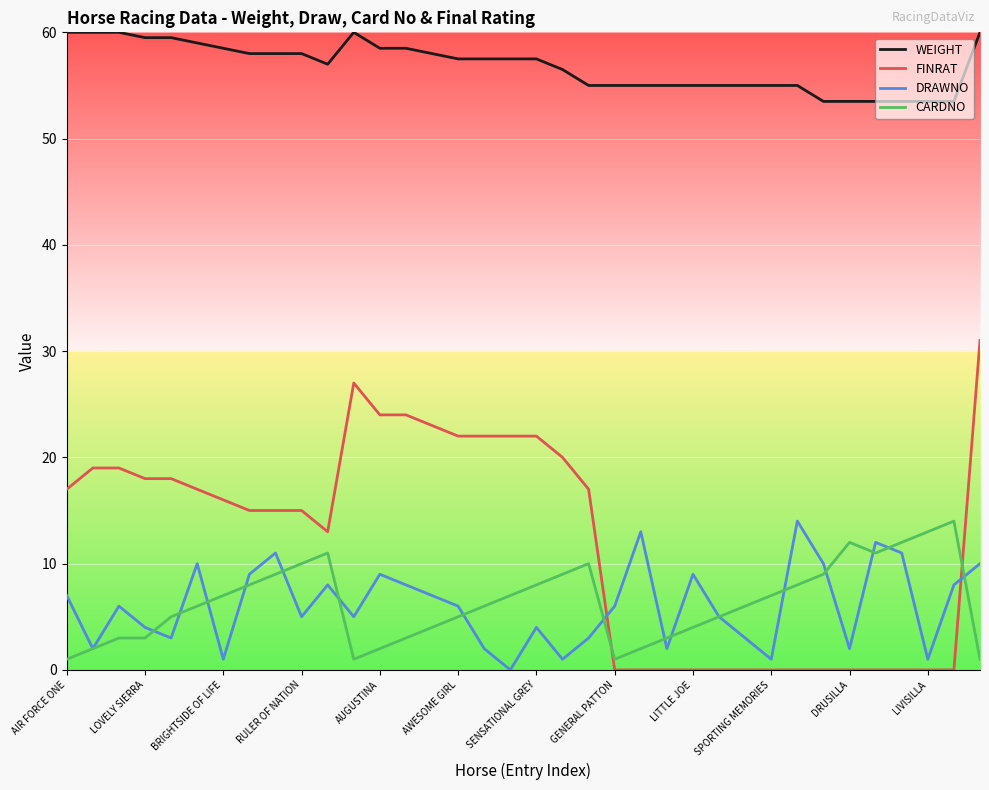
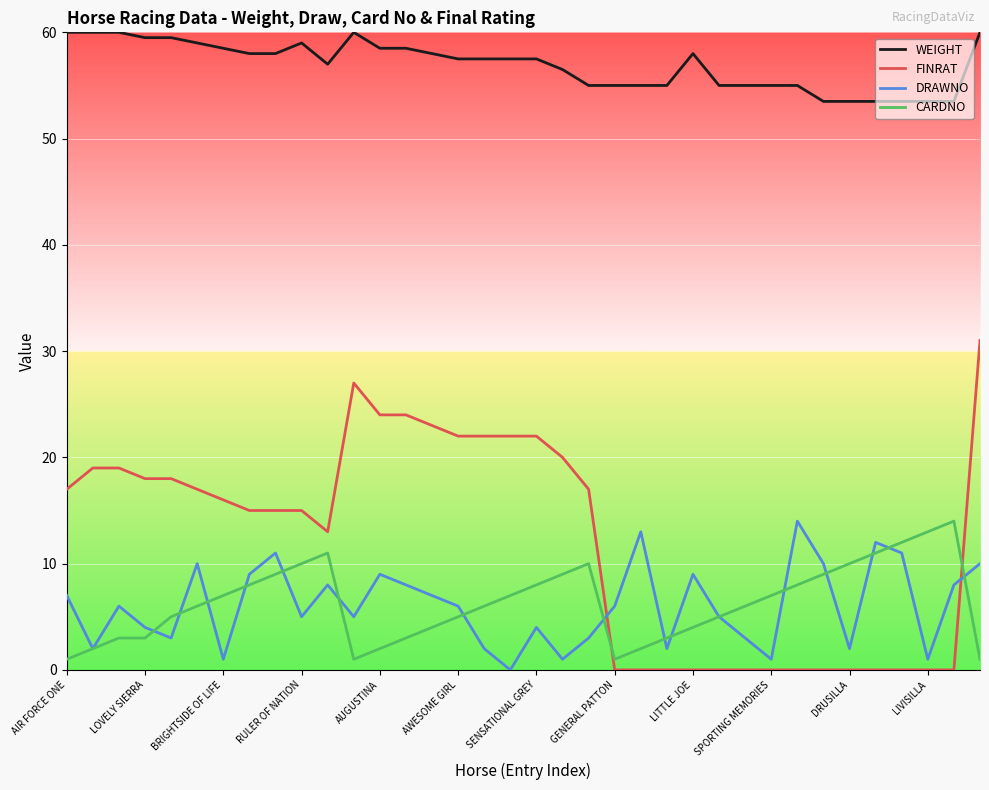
WEIGHT, RULER OF NATION: 58 -> 59
WEIGHT, LITTLE JOE: 55 -> 58
CARDNO, DRUSILLA: 12 -> 10
